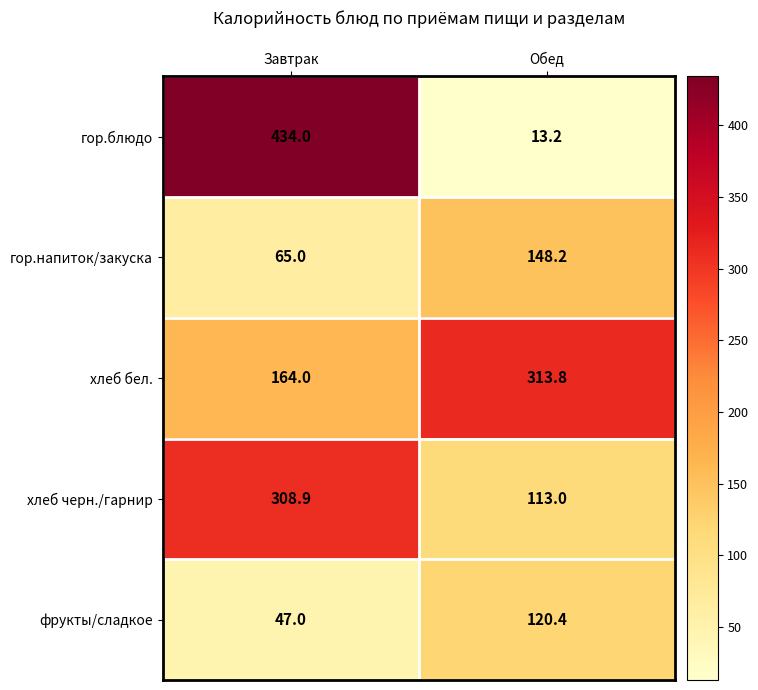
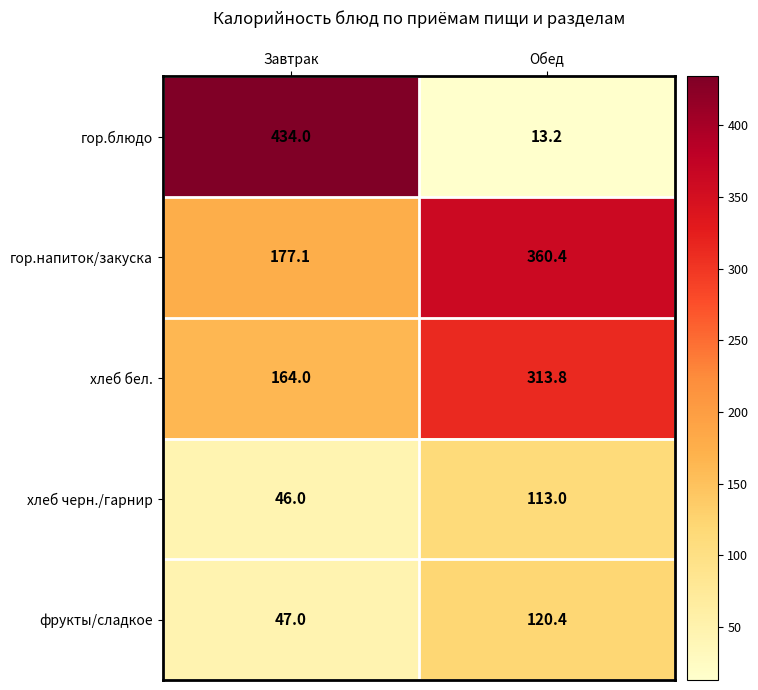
гор.напиток/закуска, Завтрак: 65.0 -> 177.1
гор.напиток/закуска, Обед: 148.2 -> 360.4
хлеб черн./гарнир, Завтрак: 308.9 -> 46.0
